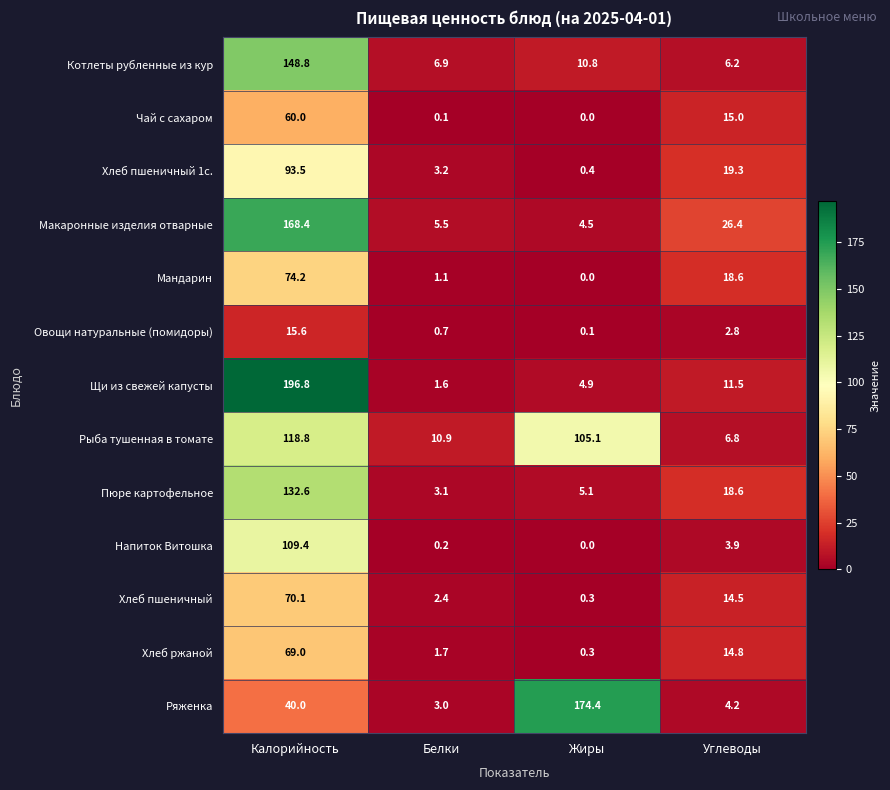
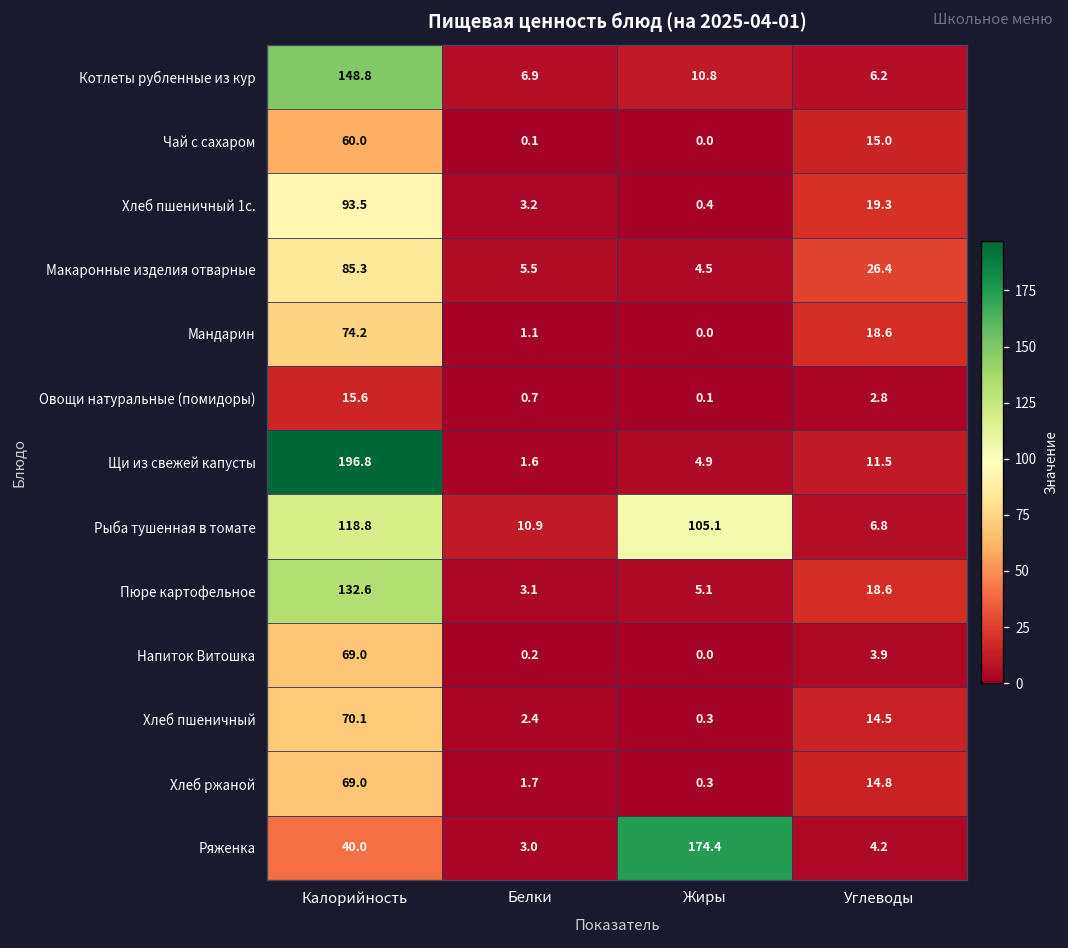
Макаронные изделия отварные, Калорийность: 168.4 -> 85.3
Напиток Витошка, Калорийность: 109.4 -> 69.0
